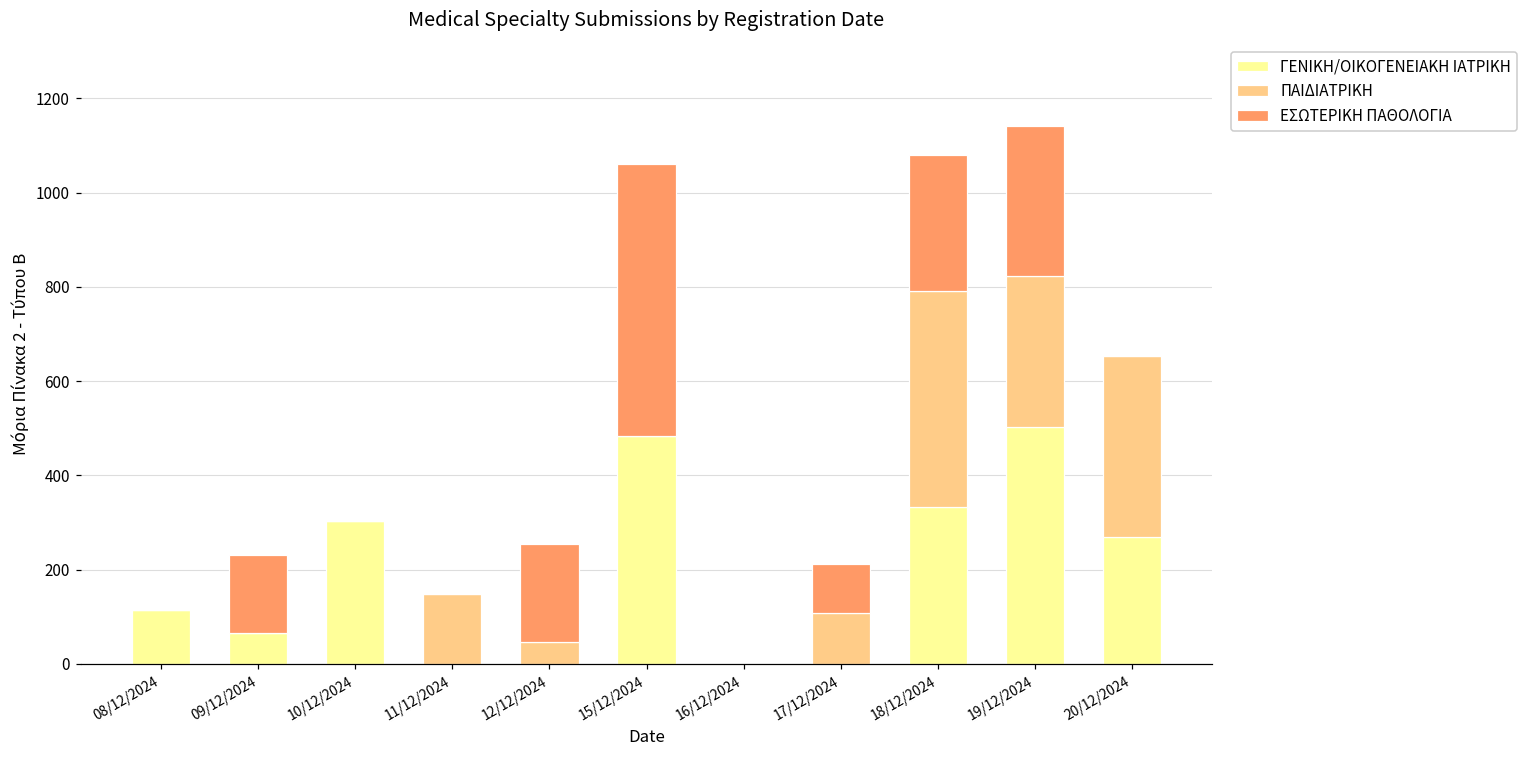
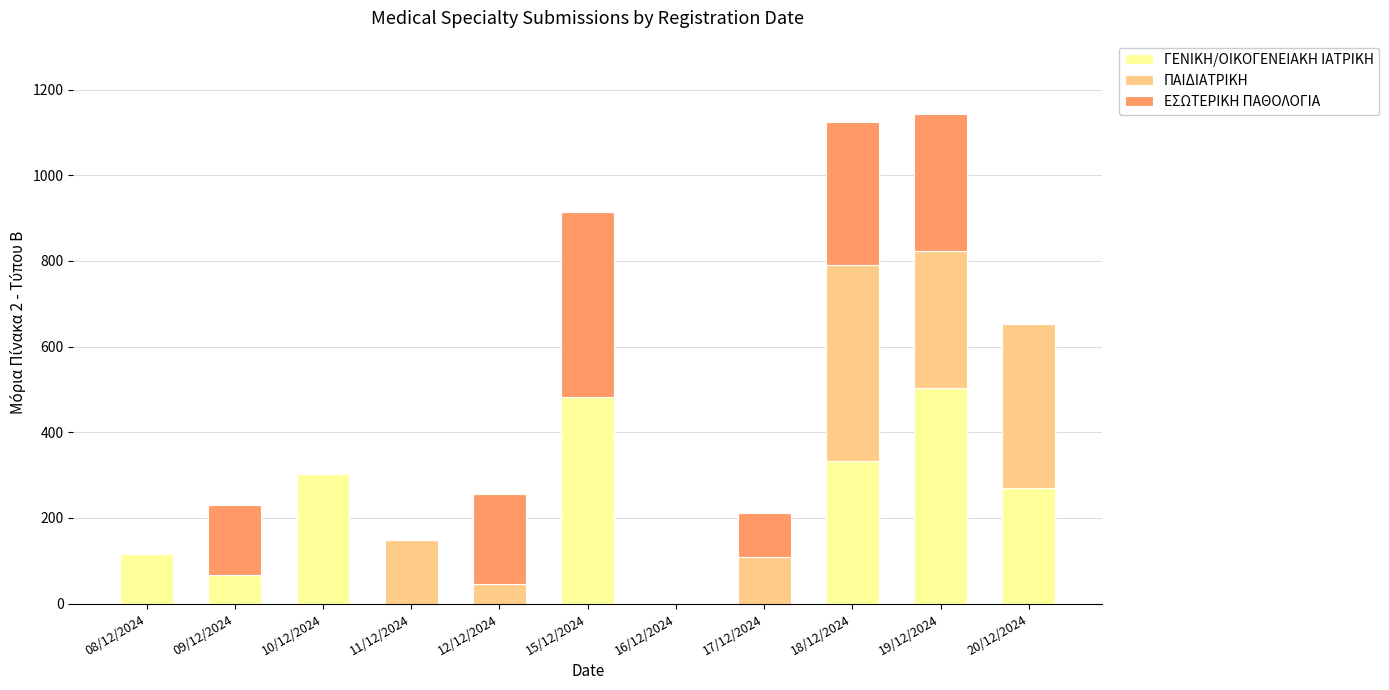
ΕΣΩΤΕΡΙΚΗ ΠΑΘΟΛΟΓΙΑ, 15/12/2024: 580 -> 430
ΕΣΩΤΕΡΙΚΗ ΠΑΘΟΛΟΓΙΑ, 18/12/2024: 290 -> 330
